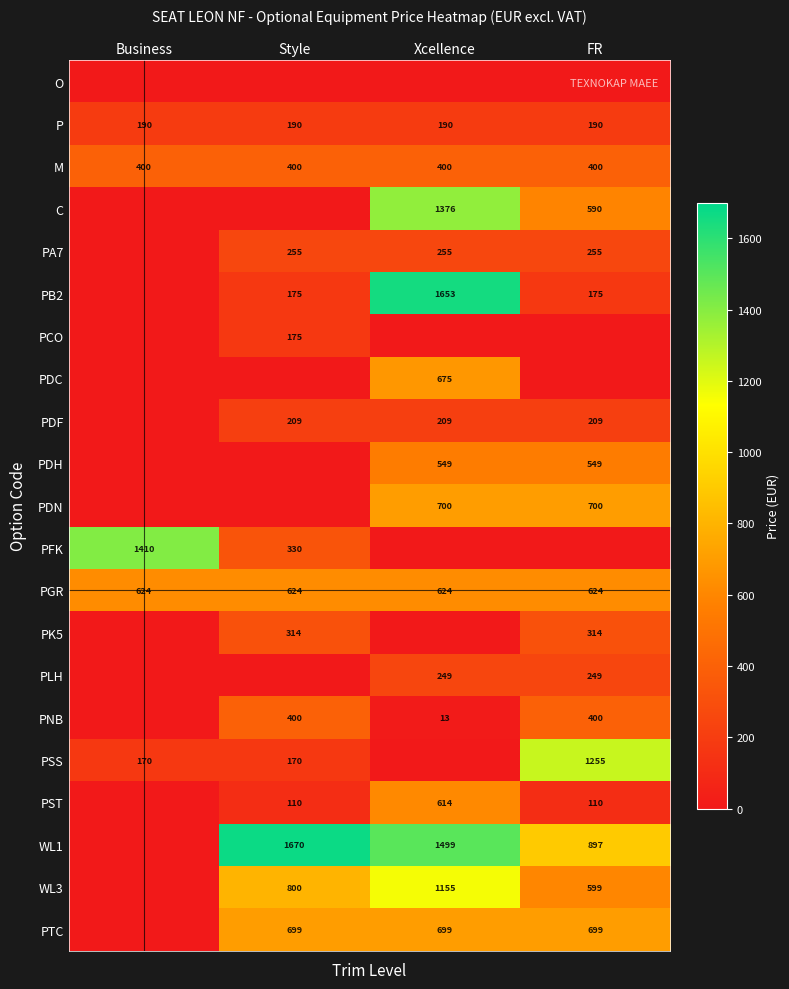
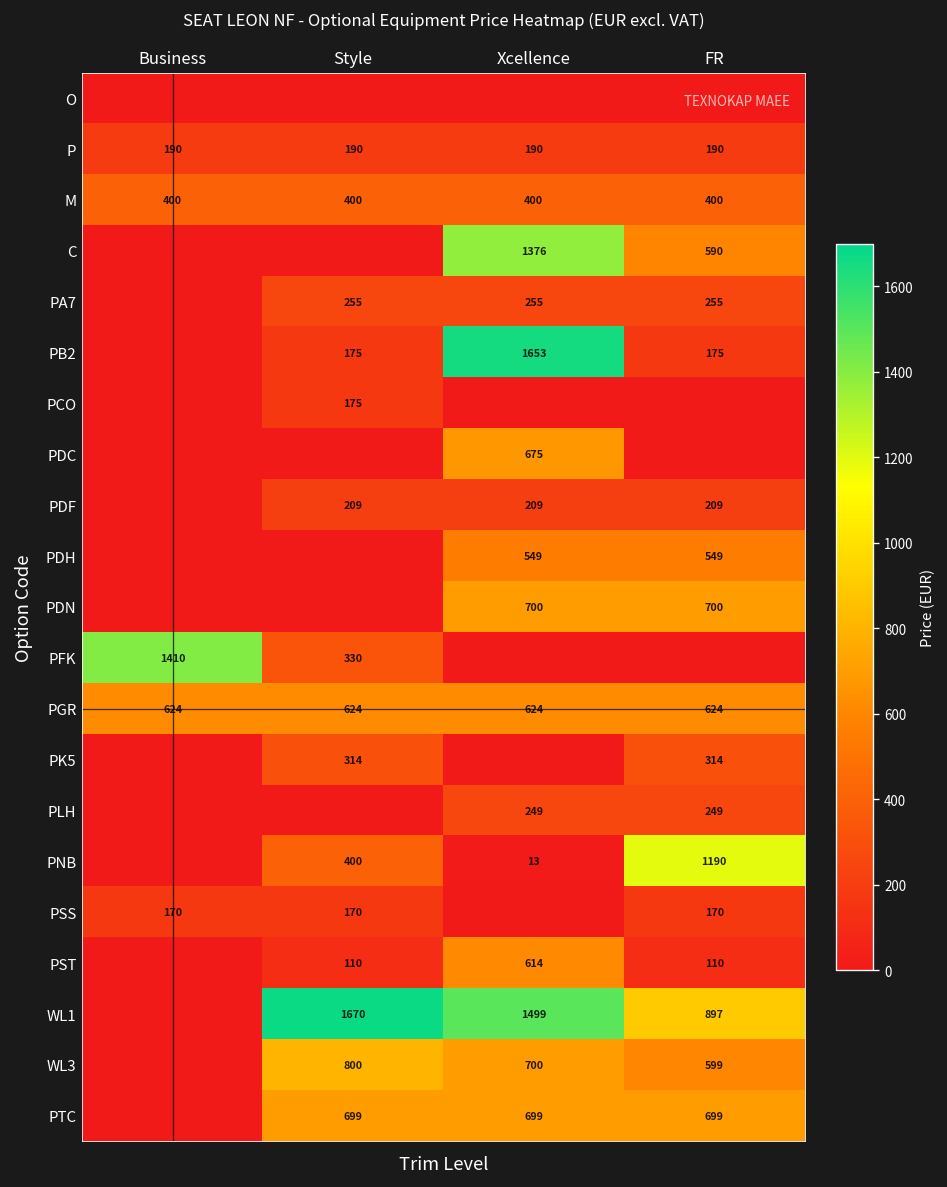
PNB, FR: 400 -> 1190
PSS, FR: 1255 -> 170
WL3, Xcellence: 1155 -> 700
